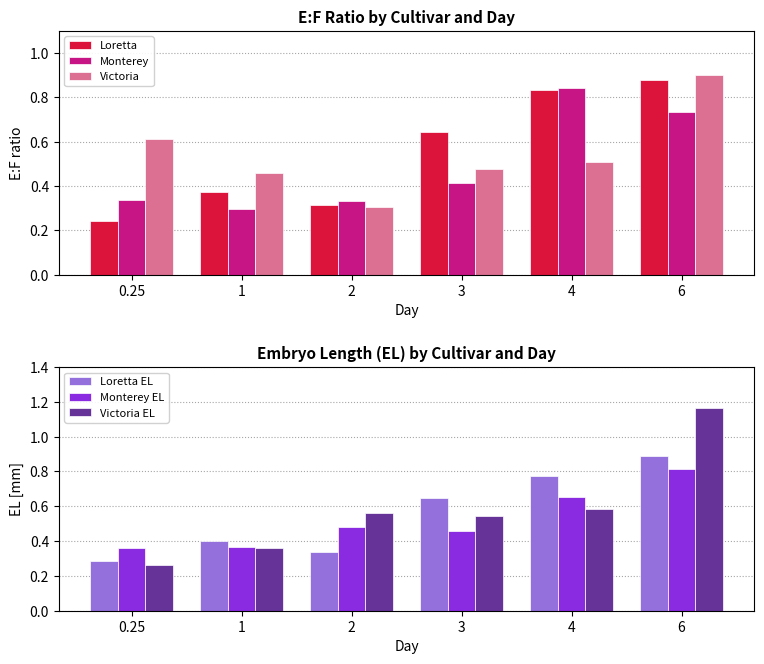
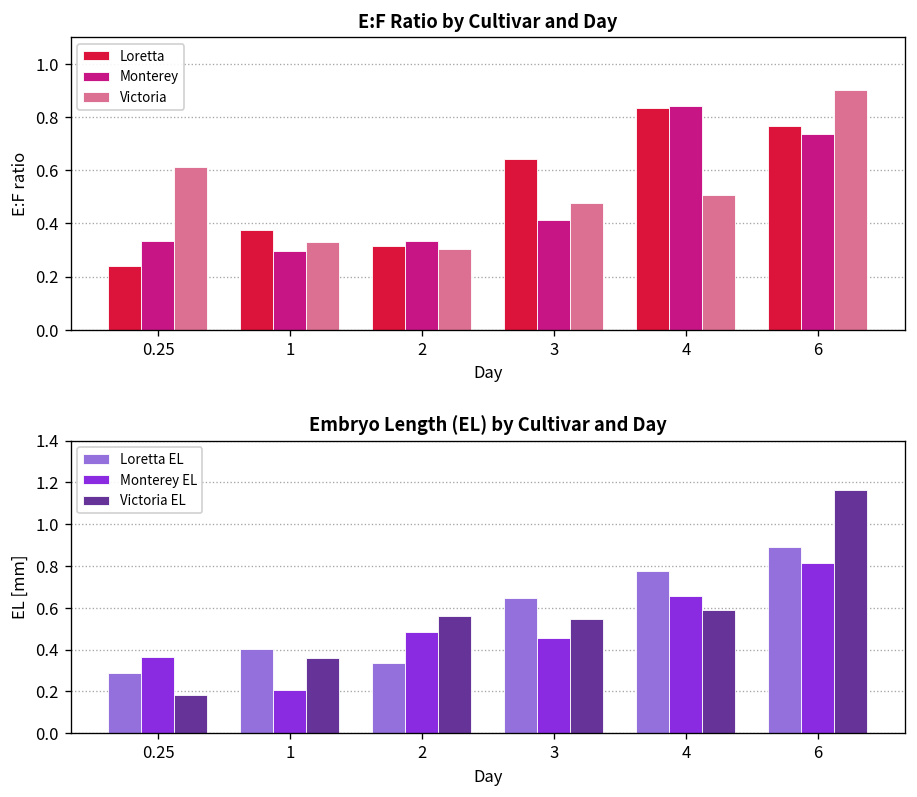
E:F Ratio by Cultivar and Day, Victoria, 1: 0.46 -> 0.33
E:F Ratio by Cultivar and Day, Loretta, 6: 0.88 -> 0.77
Embryo Length (EL) by Cultivar and Day, Victoria EL, 0.25: 0.26 -> 0.18
Embryo Length (EL) by Cultivar and Day, Monterey EL, 1: 0.37 -> 0.20
